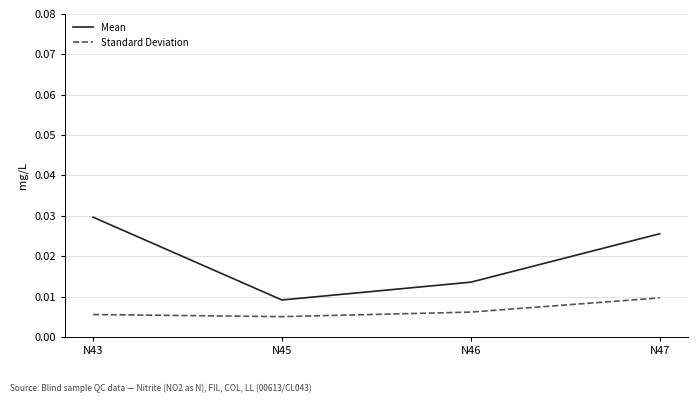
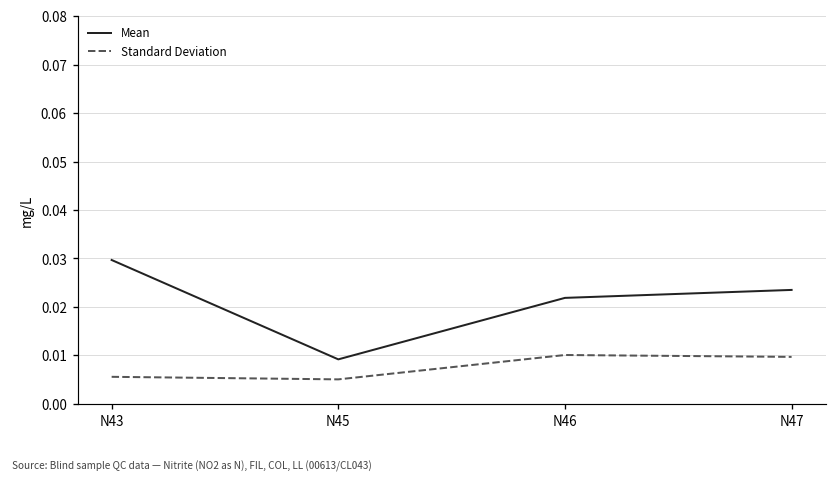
Mean, N46: 0.014 -> 0.022
Standard Deviation, N46: 0.006 -> 0.010
Mean, N47: 0.026 -> 0.024
